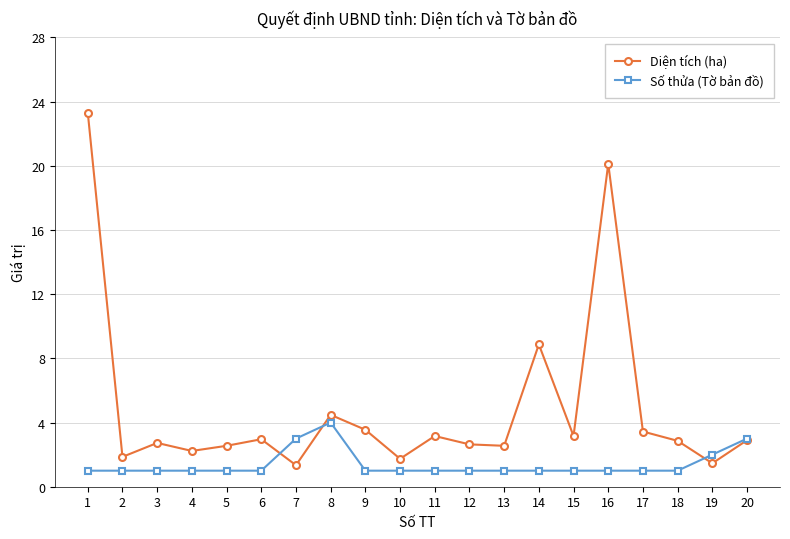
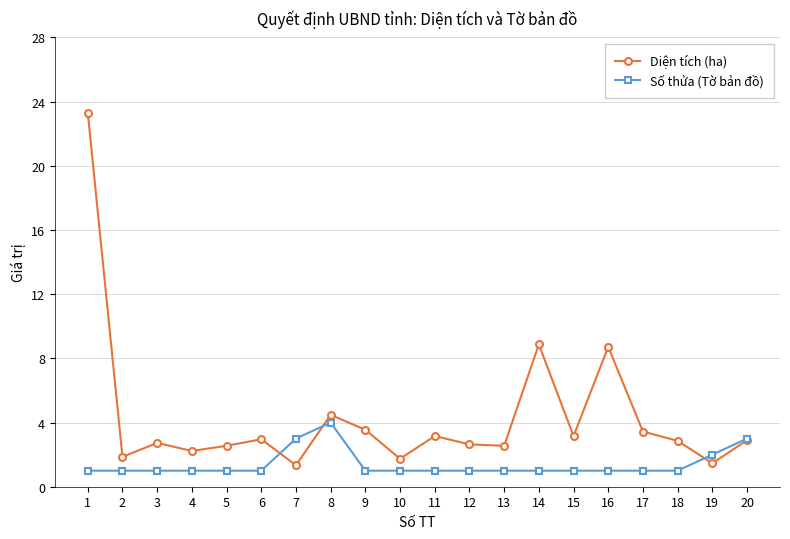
Diện tích (ha), 16: 20.1 -> 8.7
